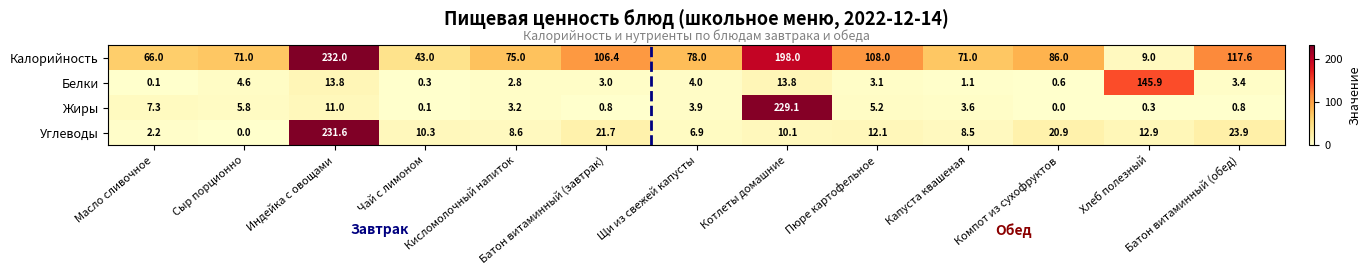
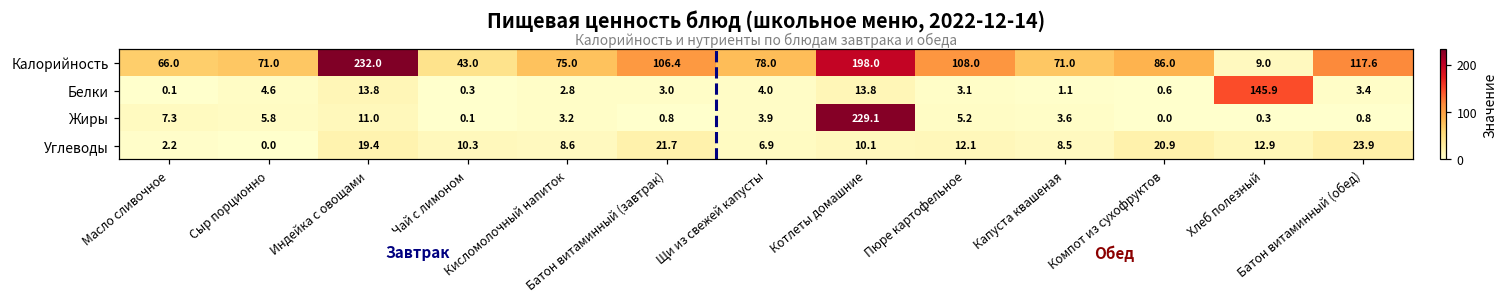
Углеводы, Индейка с овощами: 231.6 -> 19.4
